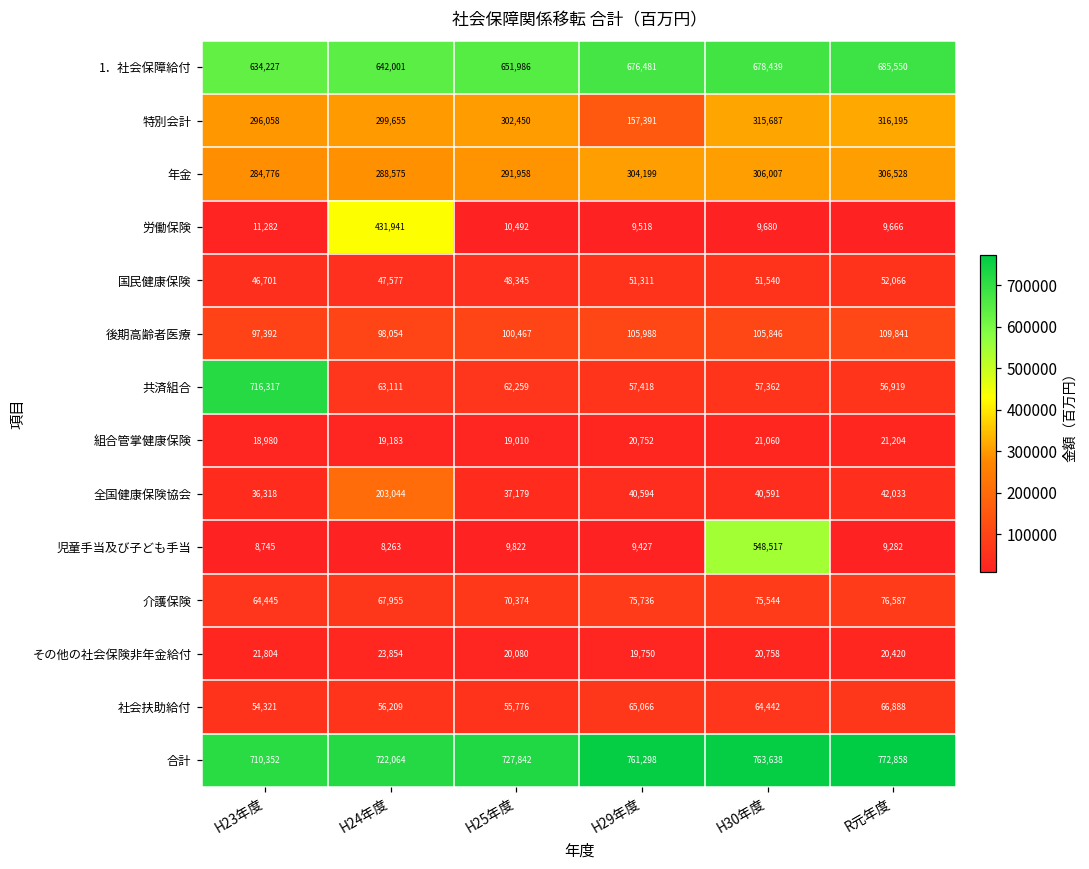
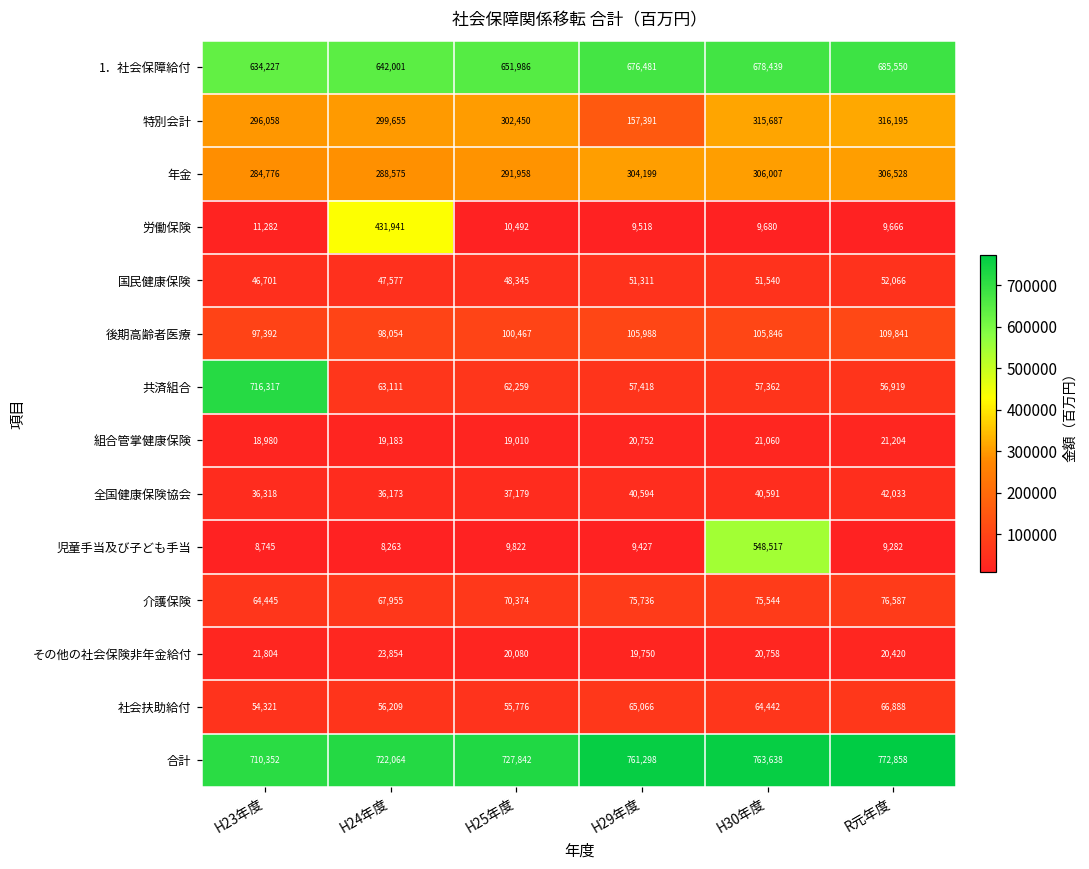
全国健康保険協会, H24年度: 203,044 -> 36,173
